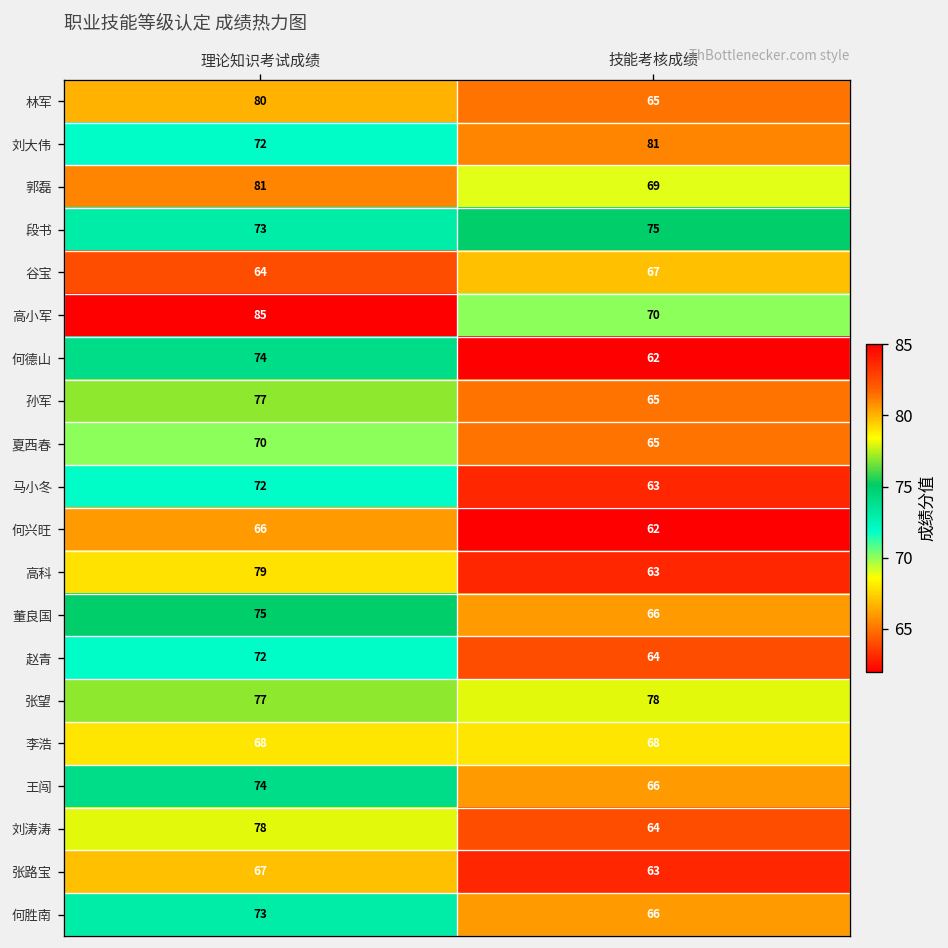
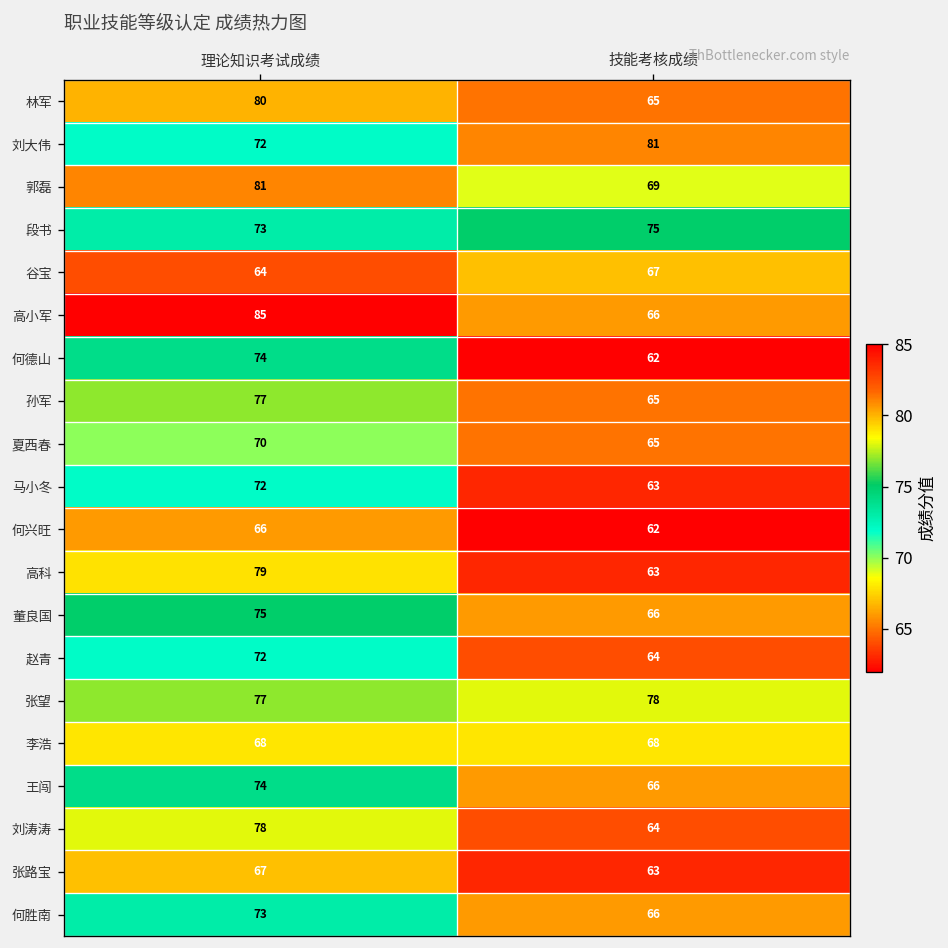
高小军, 技能考核成绩: 70 -> 66
